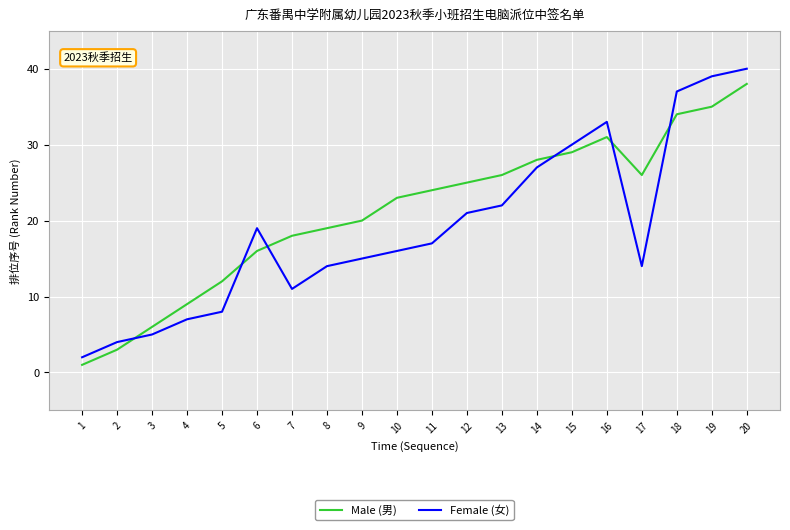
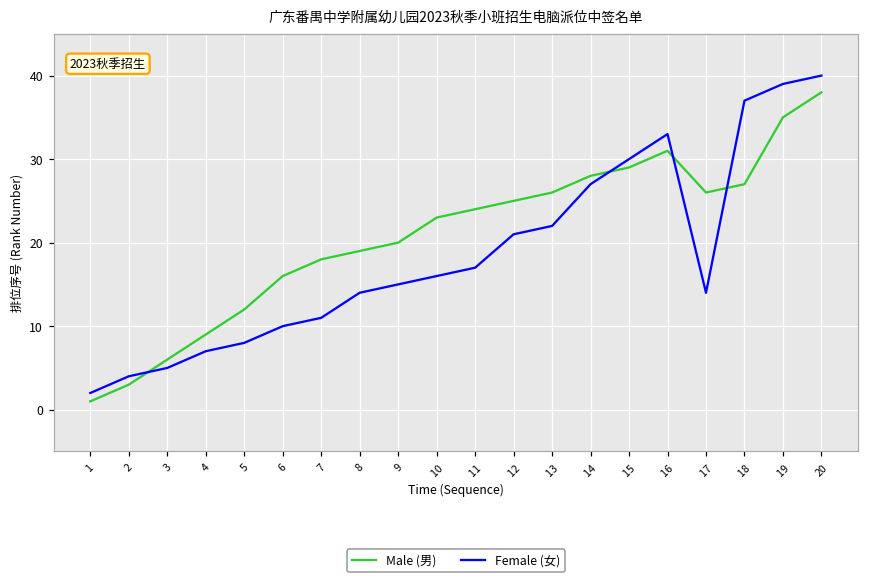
Female (女), 6: 19 -> 10
Male (男), 18: 34 -> 27
